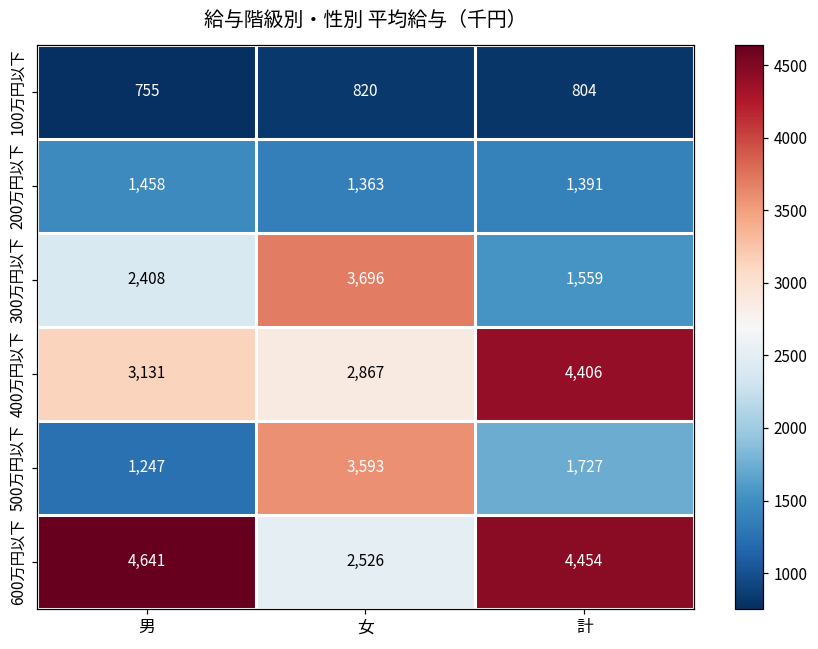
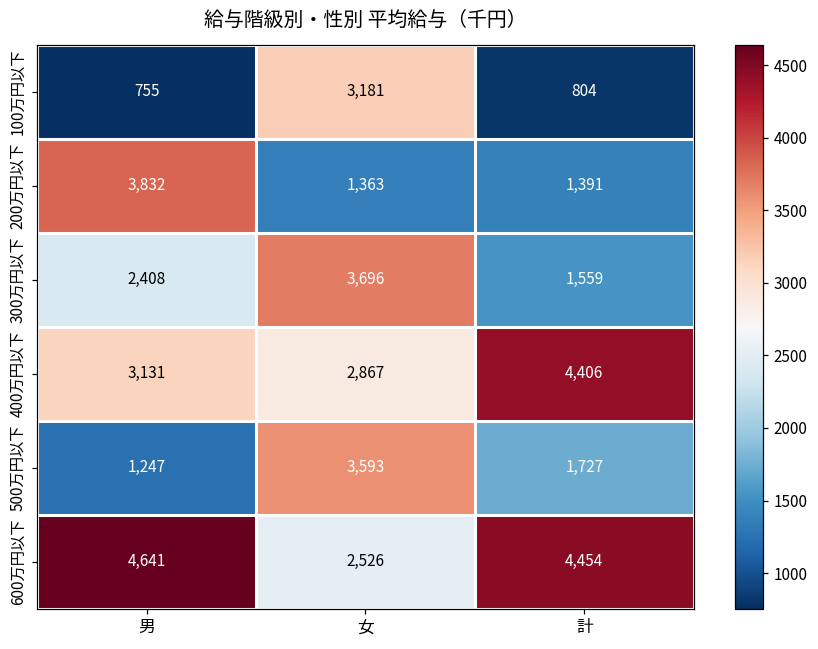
100万円以下, 女: 820 -> 3,181
200万円以下, 男: 1,458 -> 3,832
